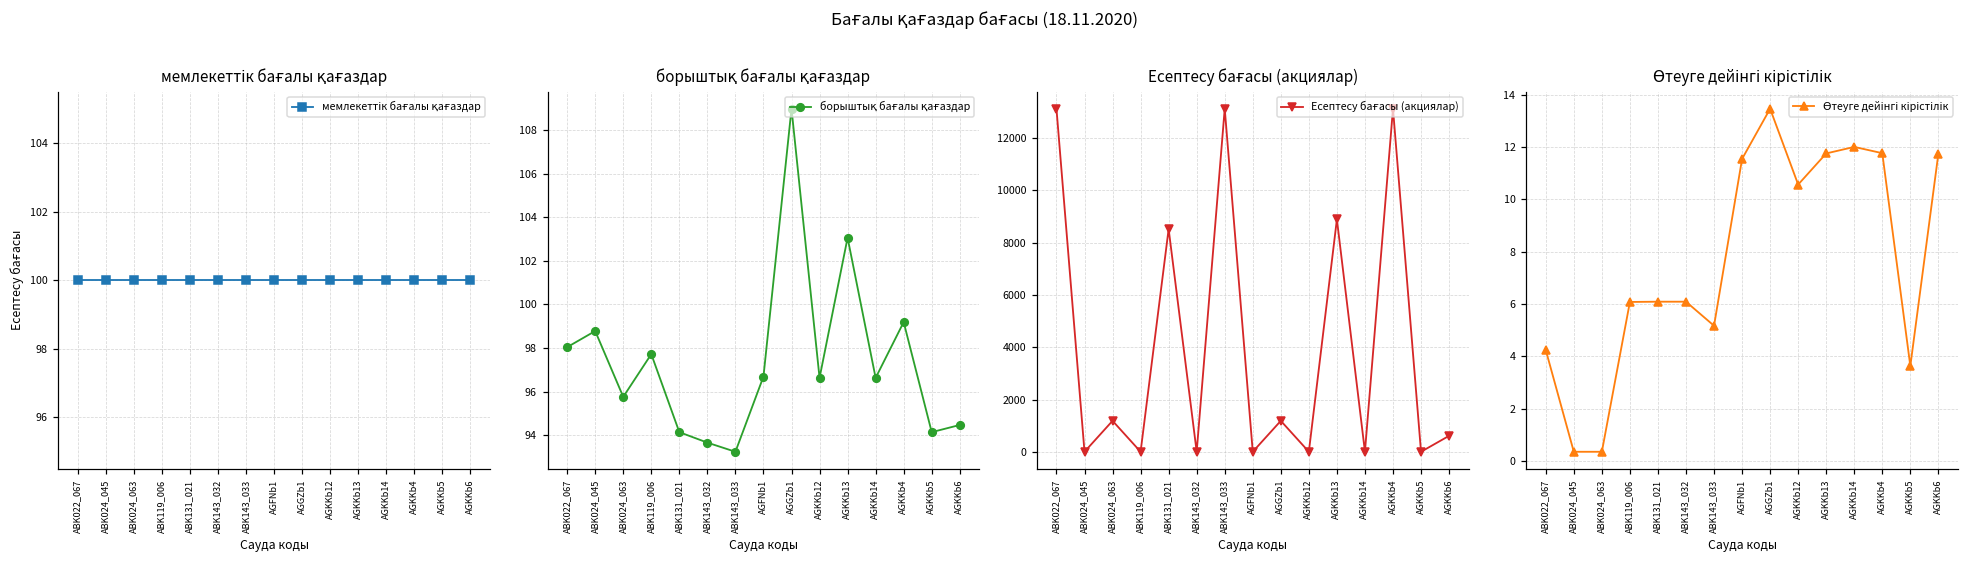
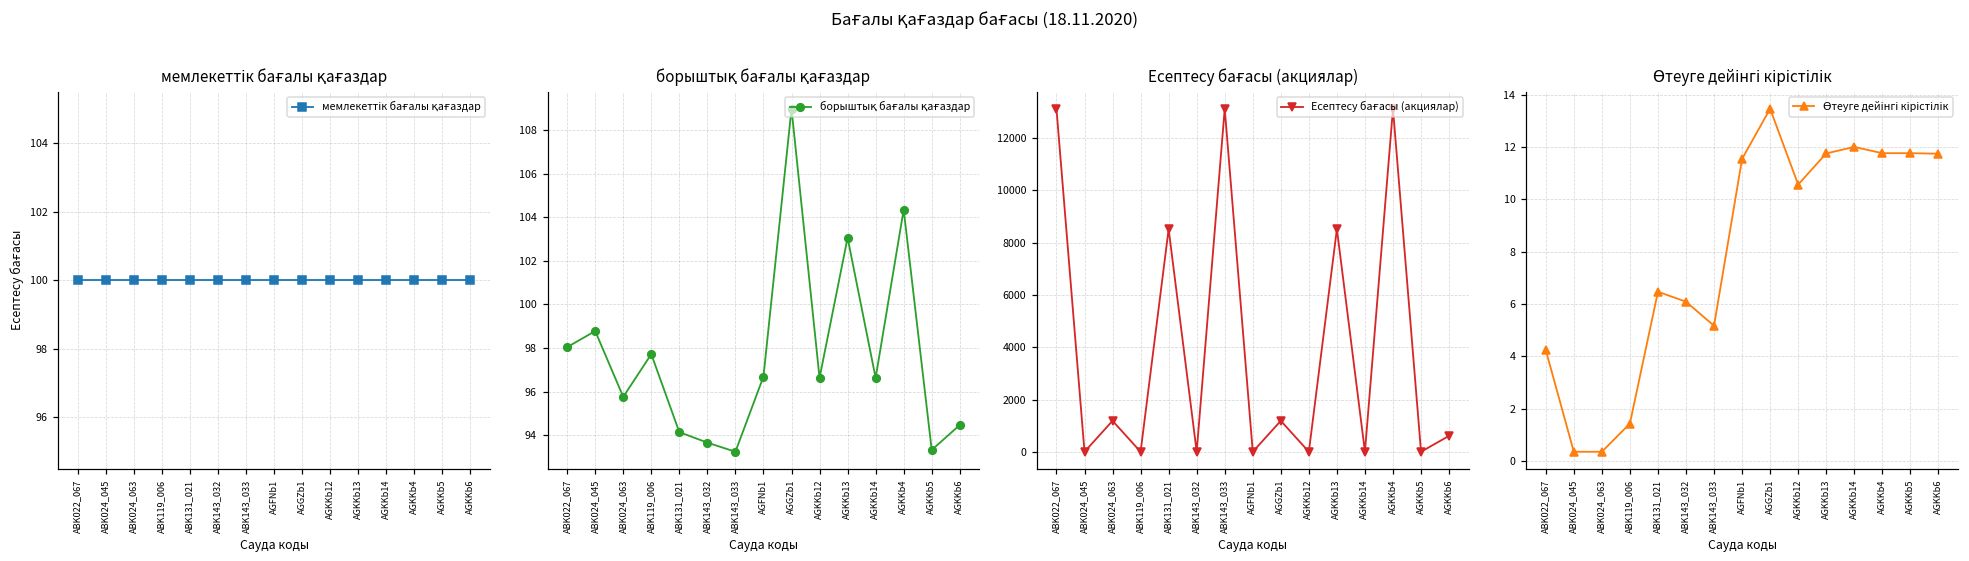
борыштық бағалы қағаздар, AGKKb4: 99.2 -> 104.4
борыштық бағалы қағаздар, AGKKb5: 94.1 -> 93.3
Есептесу бағасы (акциялар), AGKKb13: 8900 -> 8500
Өтеуге дейінгі кірістілік, ABK119_006: 6.1 -> 1.4
Өтеуге дейінгі кірістілік, ABK131_021: 6.1 -> 6.5
Өтеуге дейінгі кірістілік, AGKKb5: 3.6 -> 11.8
